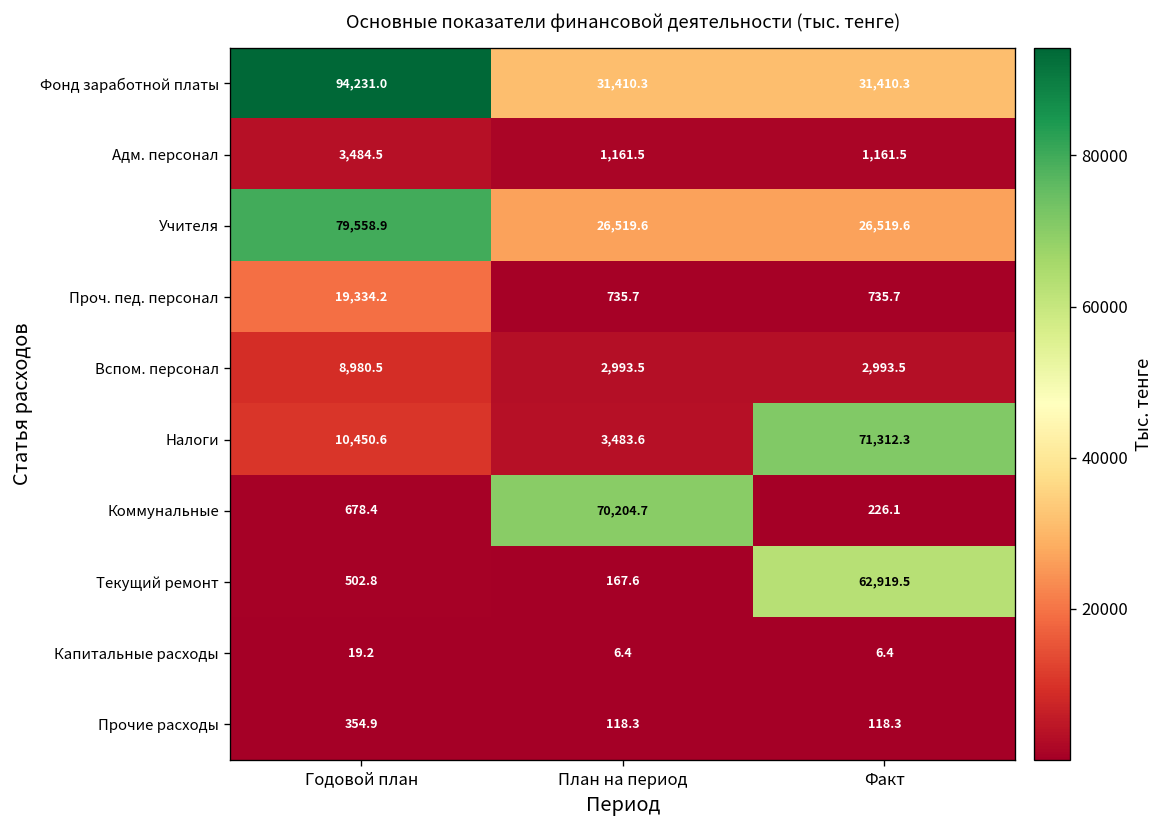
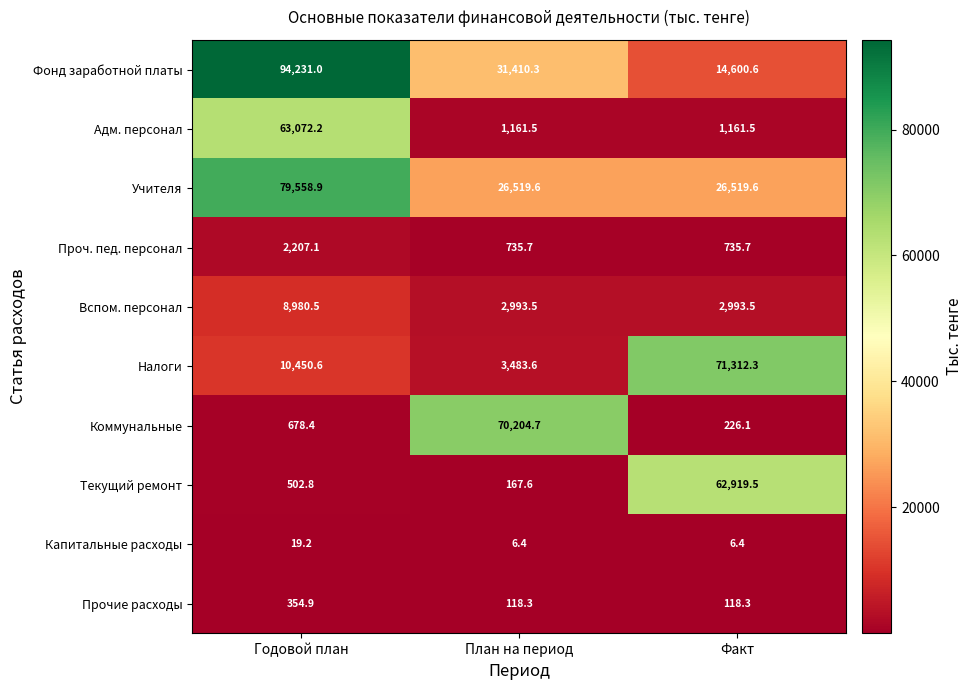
Фонд заработной платы, Факт: 31,410.3 -> 14,600.6
Адм. персонал, Годовой план: 3,484.5 -> 63,072.2
Проч. пед. персонал, Годовой план: 19,334.2 -> 2,207.1
